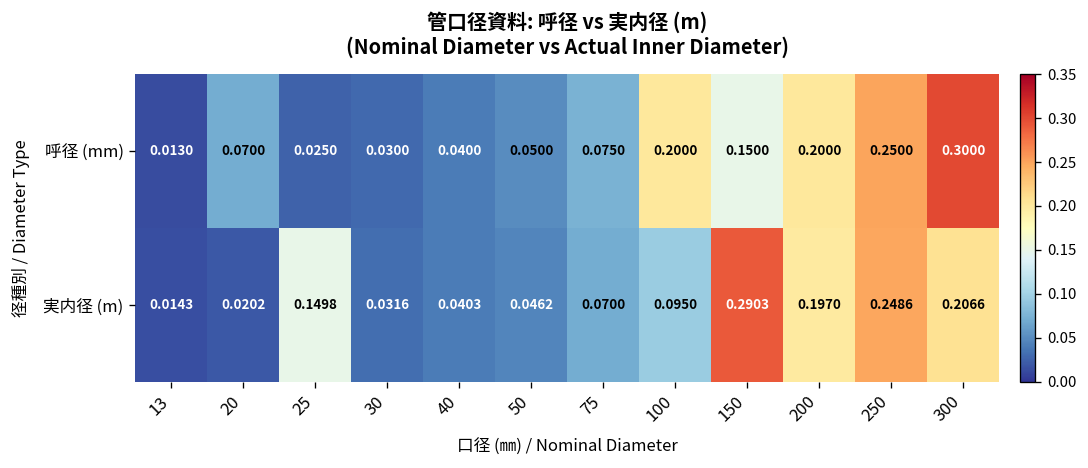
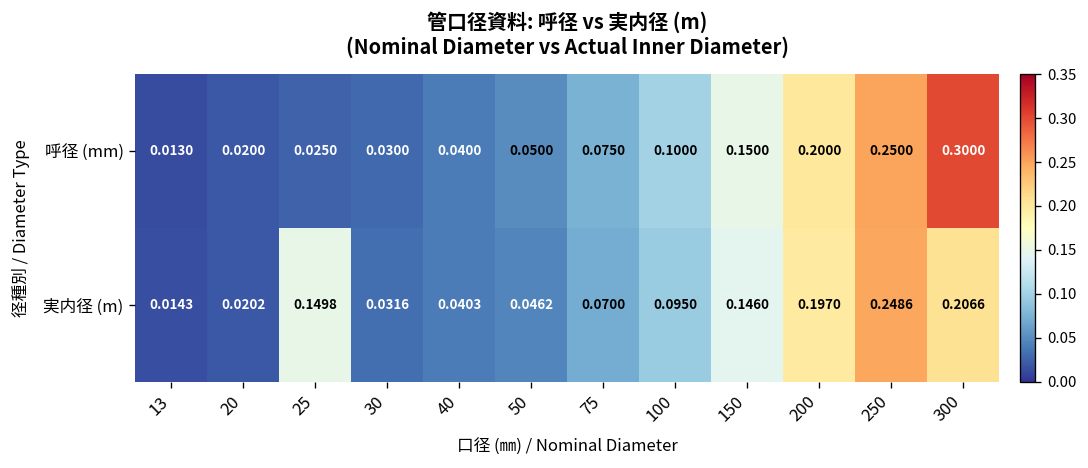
呼径 (mm), 20: 0.0700 -> 0.0200
呼径 (mm), 100: 0.2000 -> 0.1000
実内径 (m), 150: 0.2903 -> 0.1460
